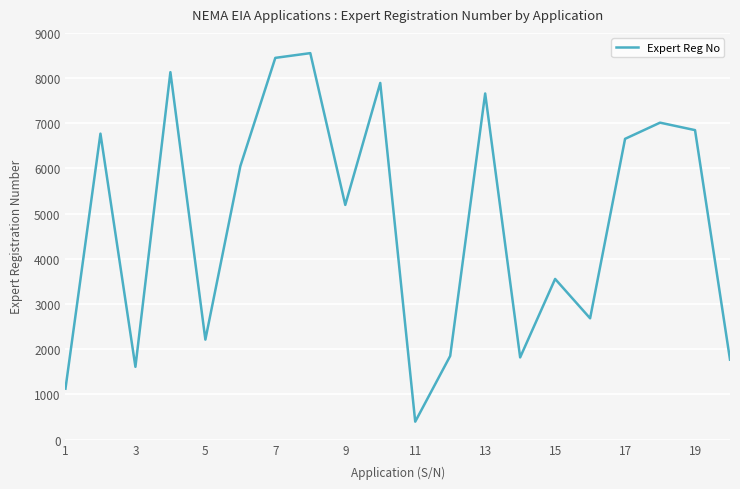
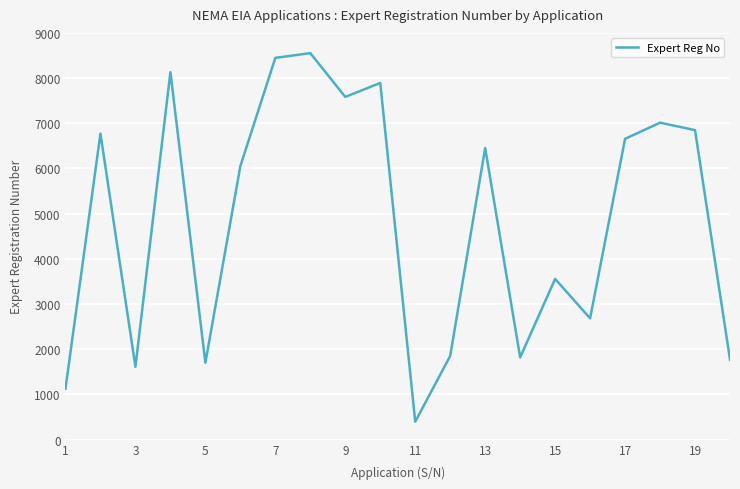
5: 2200 -> 1700
9: 5200 -> 7600
13: 7700 -> 6500
